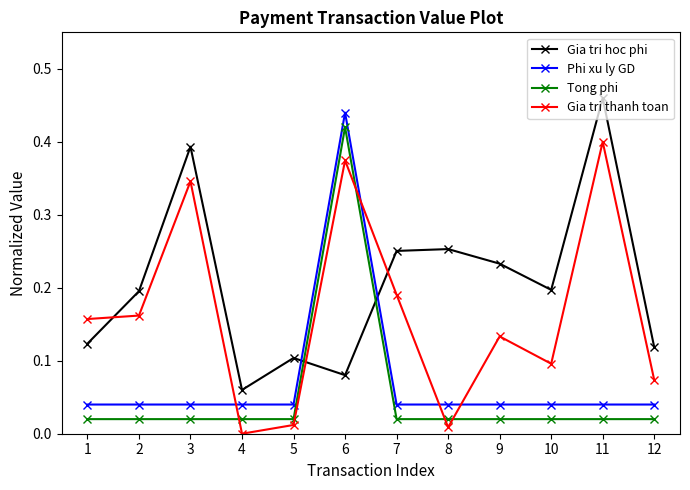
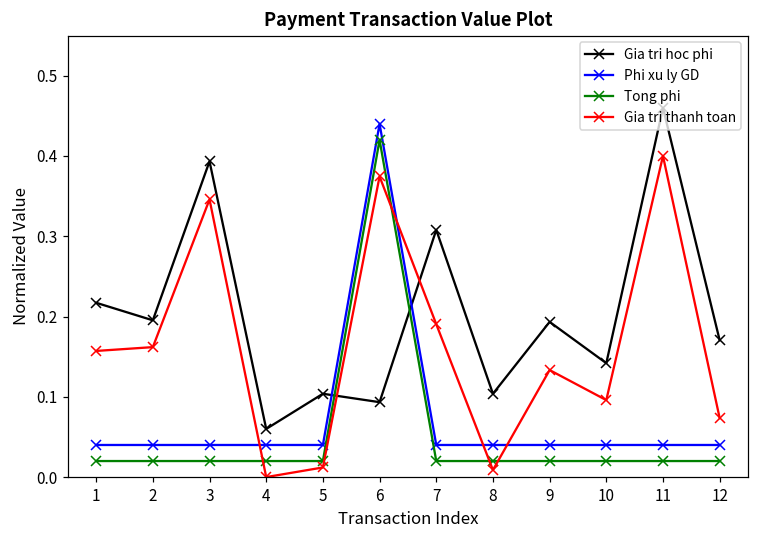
Gia tri hoc phi, 1: 0.12 -> 0.22
Gia tri hoc phi, 6: 0.08 -> 0.09
Gia tri hoc phi, 7: 0.25 -> 0.31
Gia tri hoc phi, 8: 0.25 -> 0.10
Gia tri hoc phi, 9: 0.23 -> 0.19
Gia tri hoc phi, 10: 0.20 -> 0.14
Gia tri hoc phi, 12: 0.12 -> 0.17
